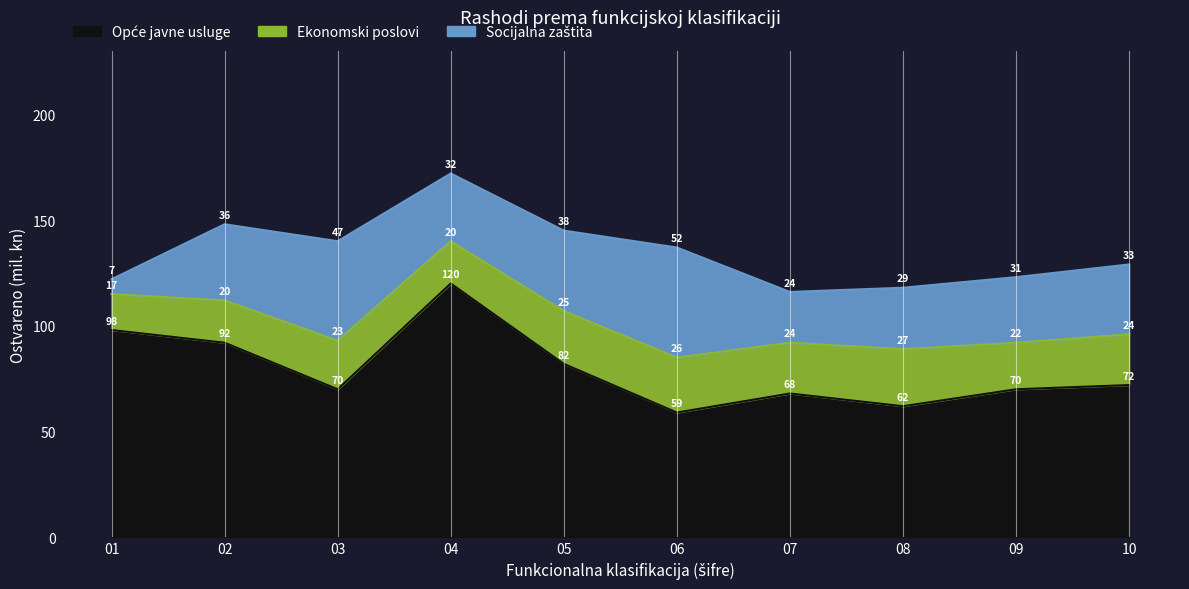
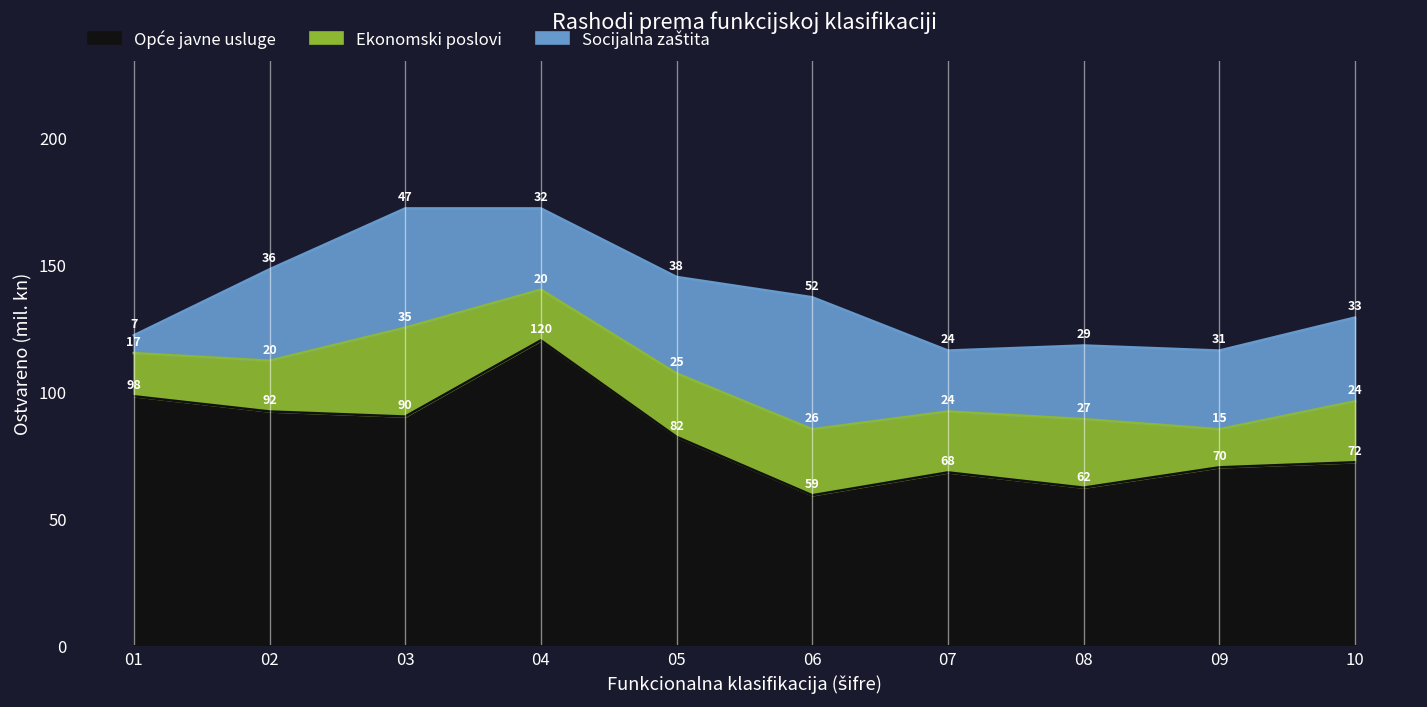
Opće javne usluge, 03: 70 -> 90
Ekonomski poslovi, 03: 23 -> 35
Ekonomski poslovi, 09: 22 -> 15
